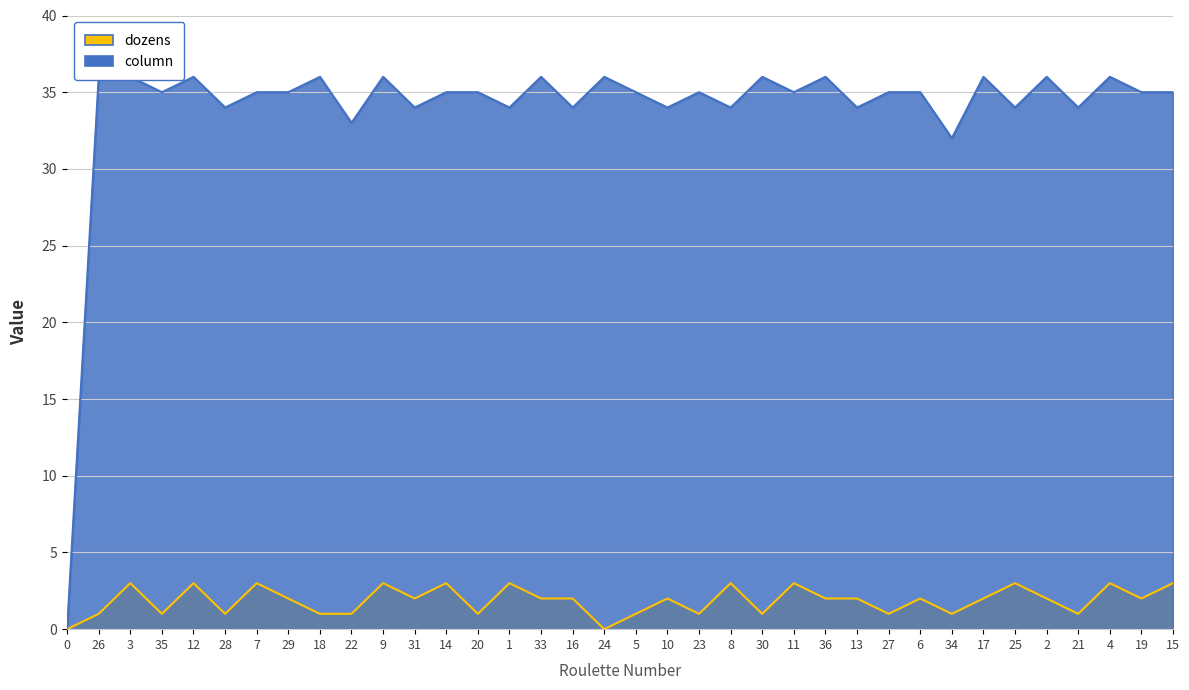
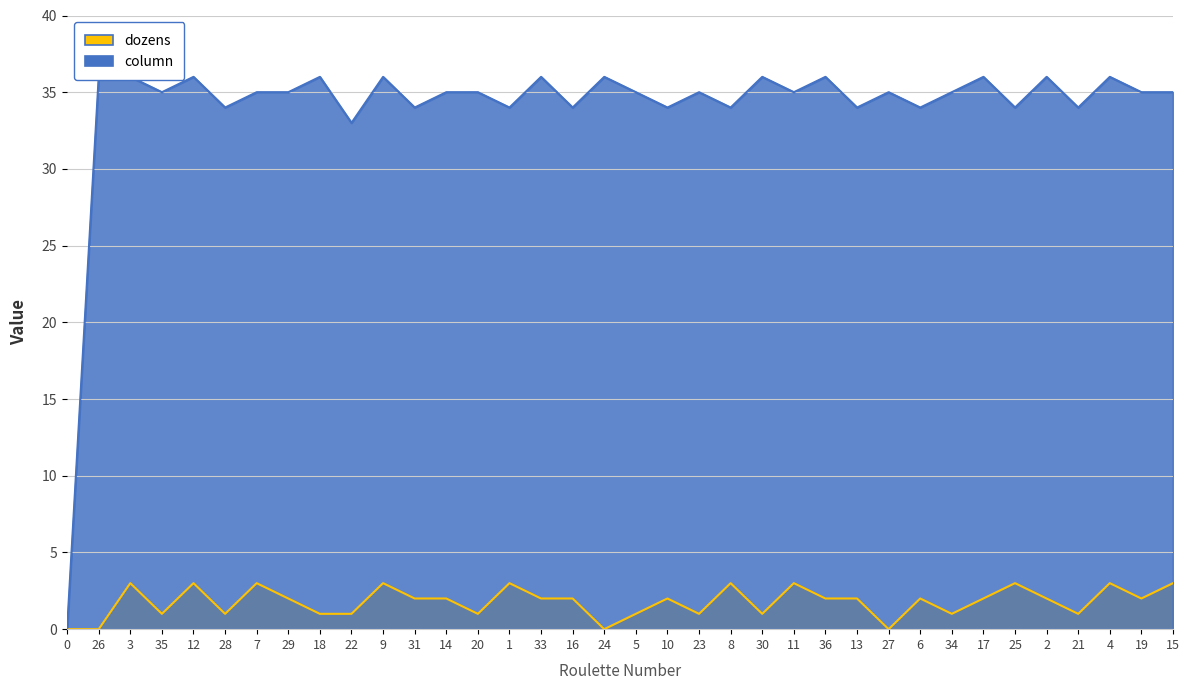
dozens, 26: 1 -> 0
dozens, 14: 3 -> 2
dozens, 27: 1 -> 0
column, 6: 35 -> 34
column, 34: 32 -> 35
